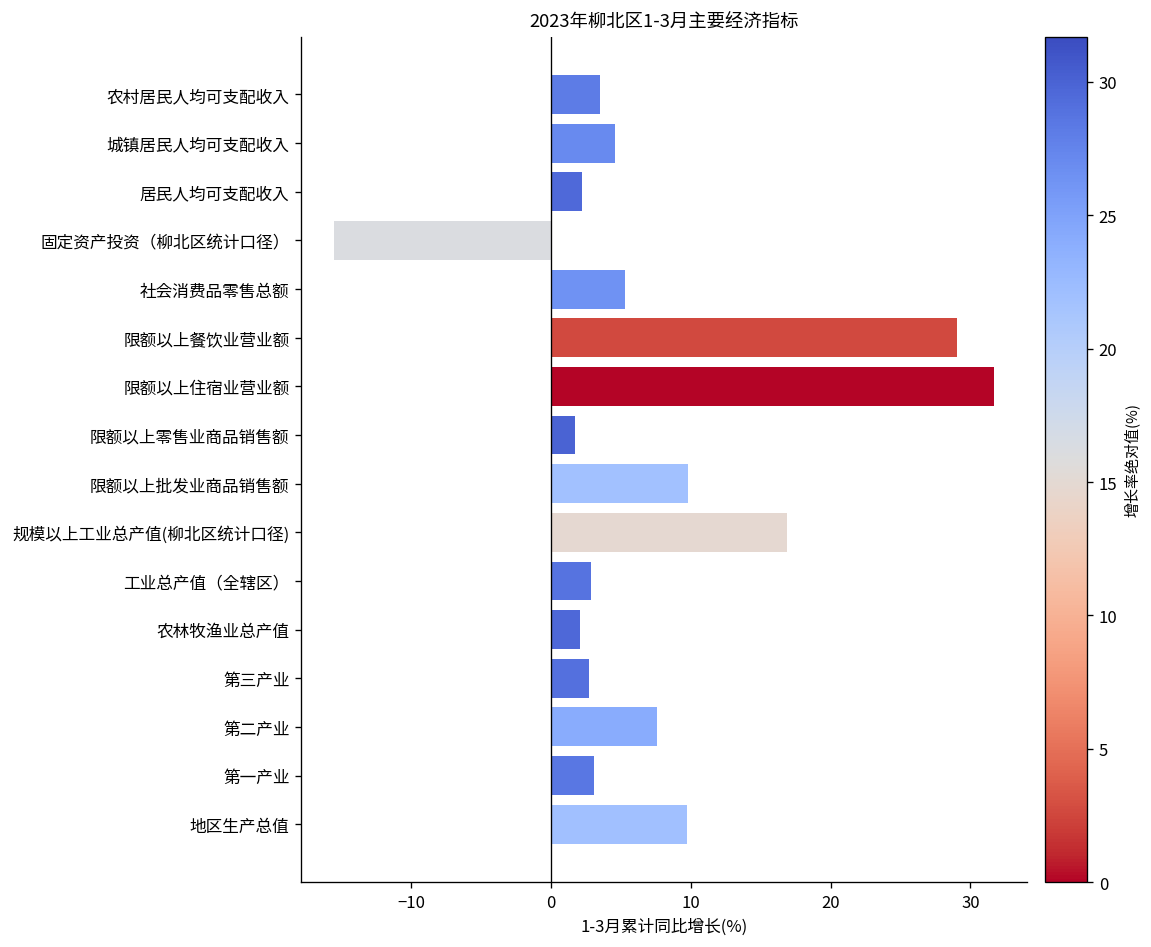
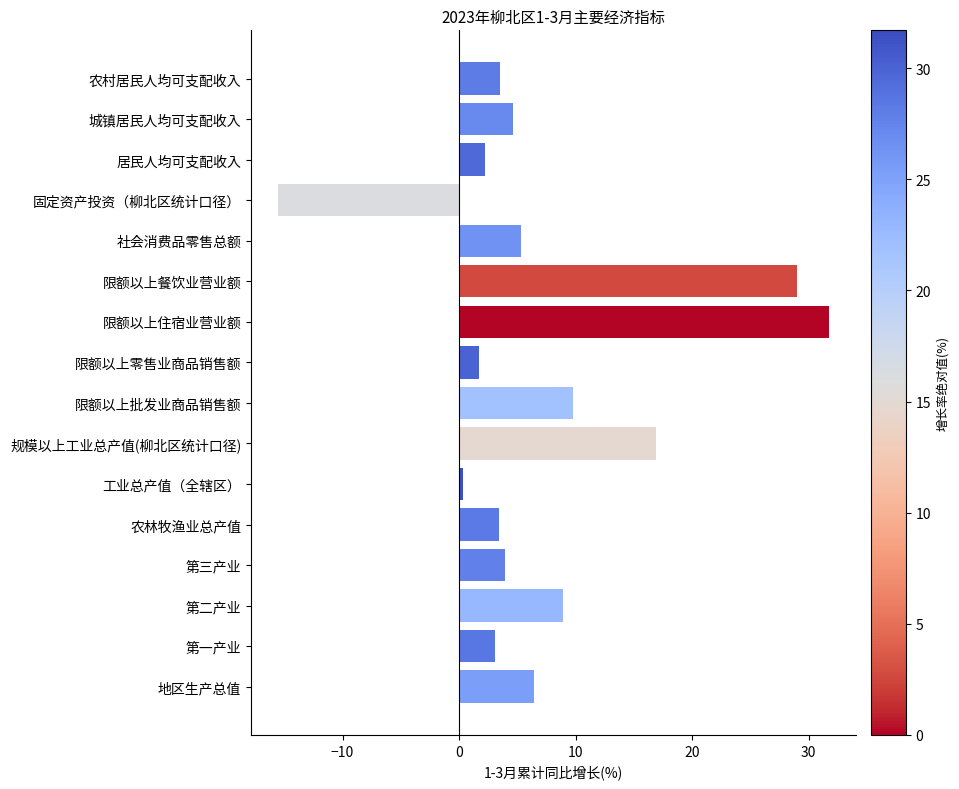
工业总产值（全辖区）: 2.9 -> 0.3
农林牧渔业总产值: 2.1 -> 3.4
第三产业: 2.7 -> 3.9
第二产业: 7.6 -> 8.9
地区生产总值: 9.7 -> 6.4
